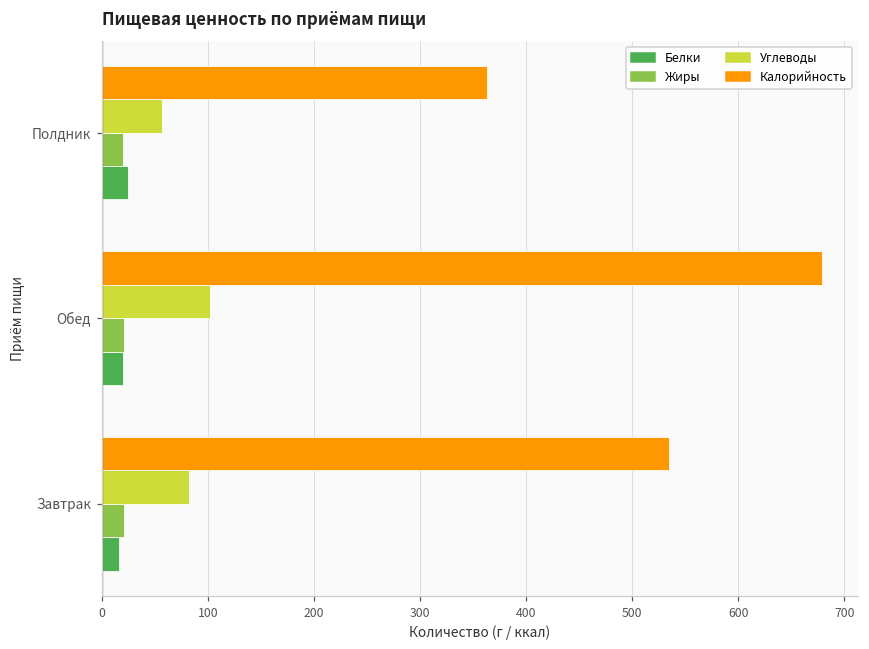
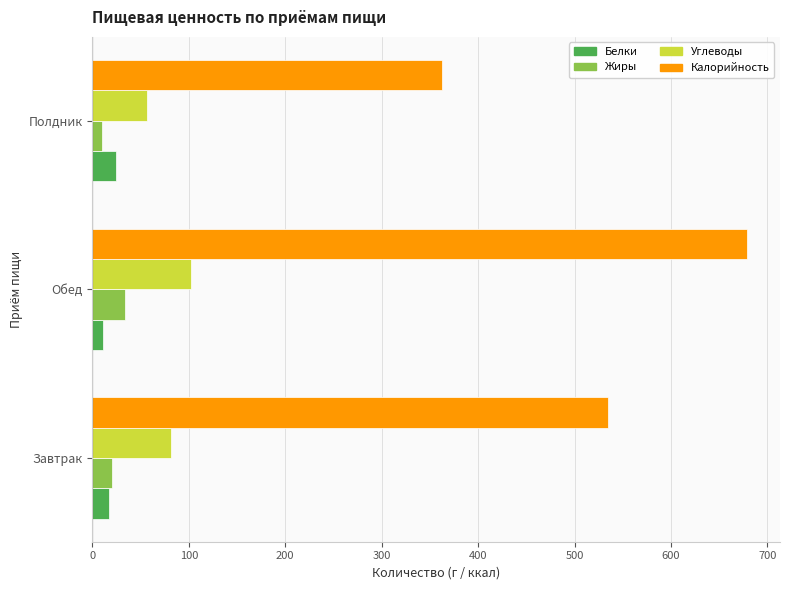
Жиры, Полдник: 20 -> 10
Жиры, Обед: 20 -> 30
Белки, Обед: 20 -> 10
